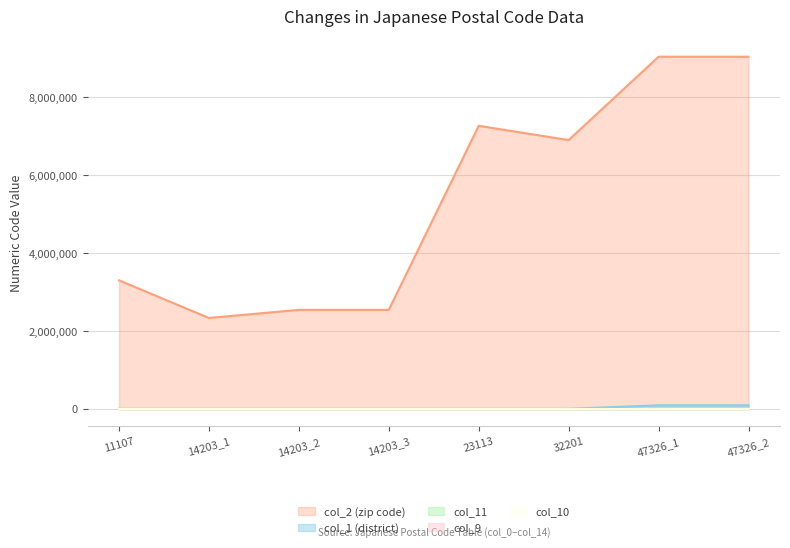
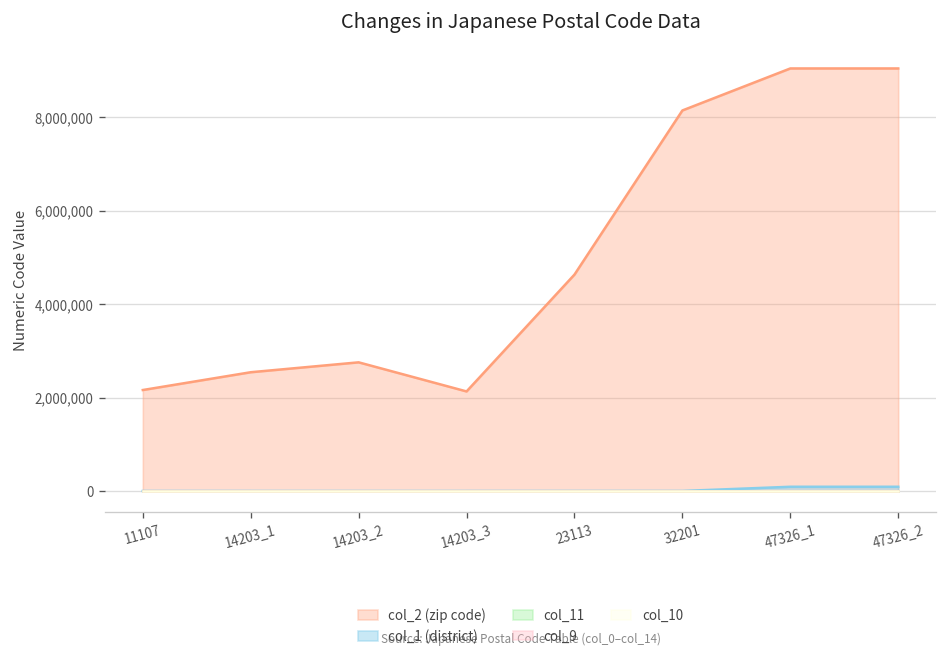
col_2 (zip code), 11107: 3,300,000 -> 2,200,000
col_2 (zip code), 14203_1: 2,300,000 -> 2,500,000
col_2 (zip code), 14203_2: 2,500,000 -> 2,800,000
col_2 (zip code), 14203_3: 2,500,000 -> 2,100,000
col_2 (zip code), 23113: 7,300,000 -> 4,600,000
col_2 (zip code), 32201: 6,900,000 -> 8,100,000
